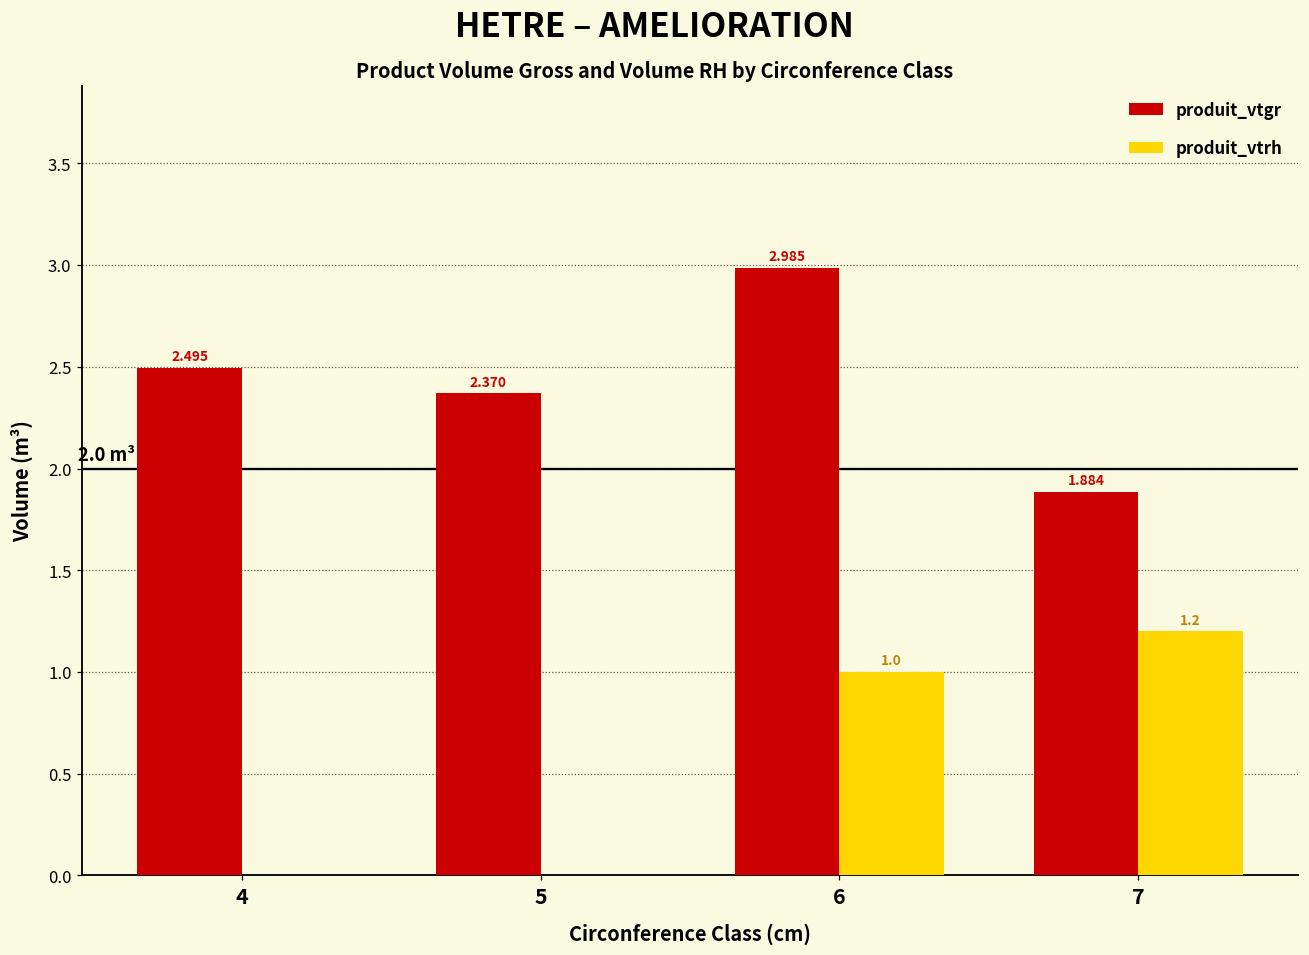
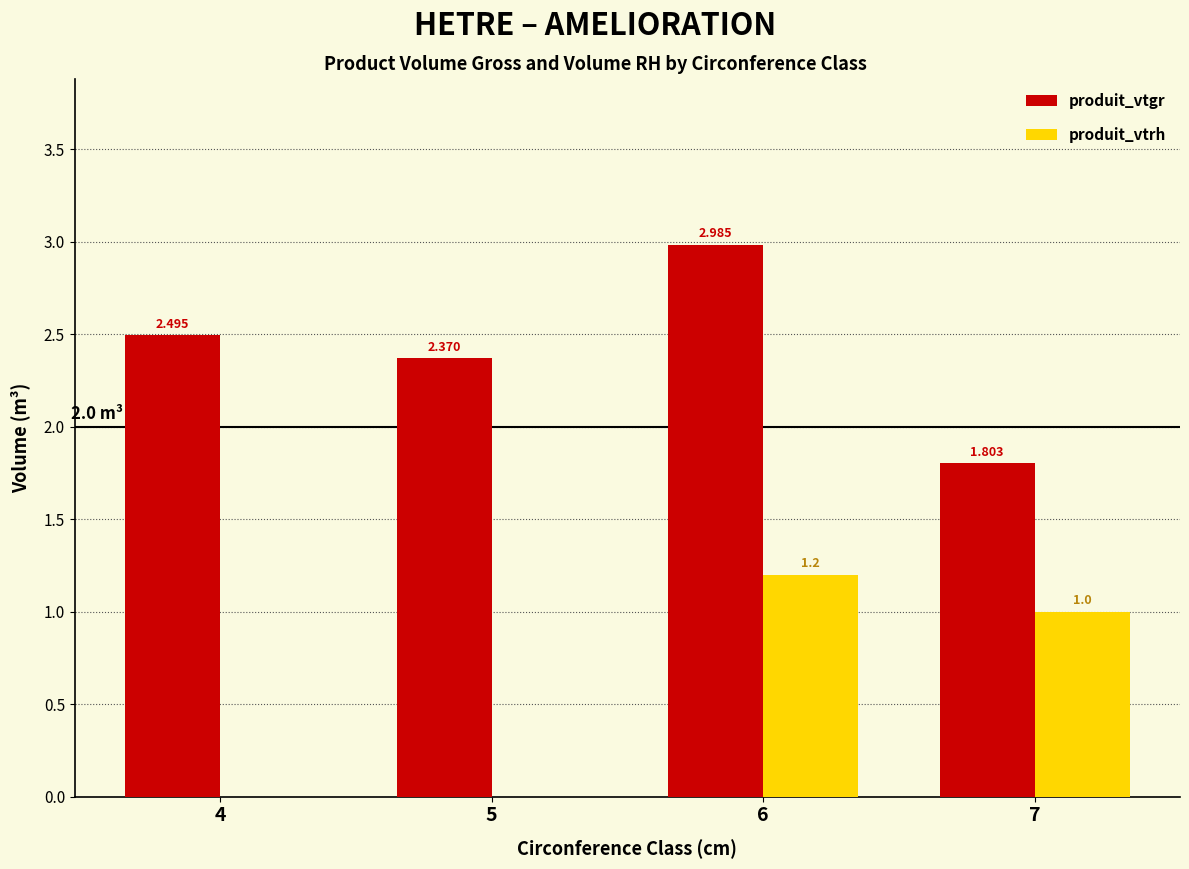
produit_vtrh, 6: 1.0 -> 1.2
produit_vtgr, 7: 1.884 -> 1.803
produit_vtrh, 7: 1.2 -> 1.0
